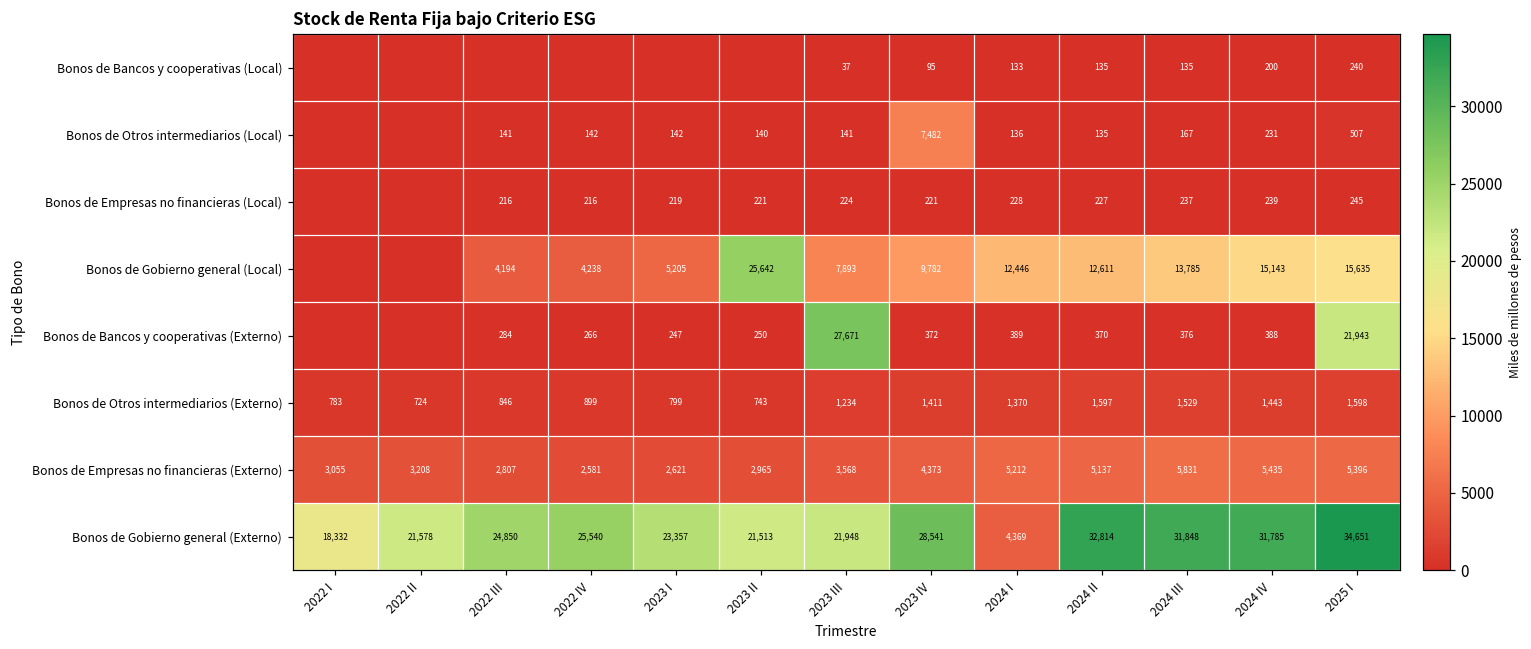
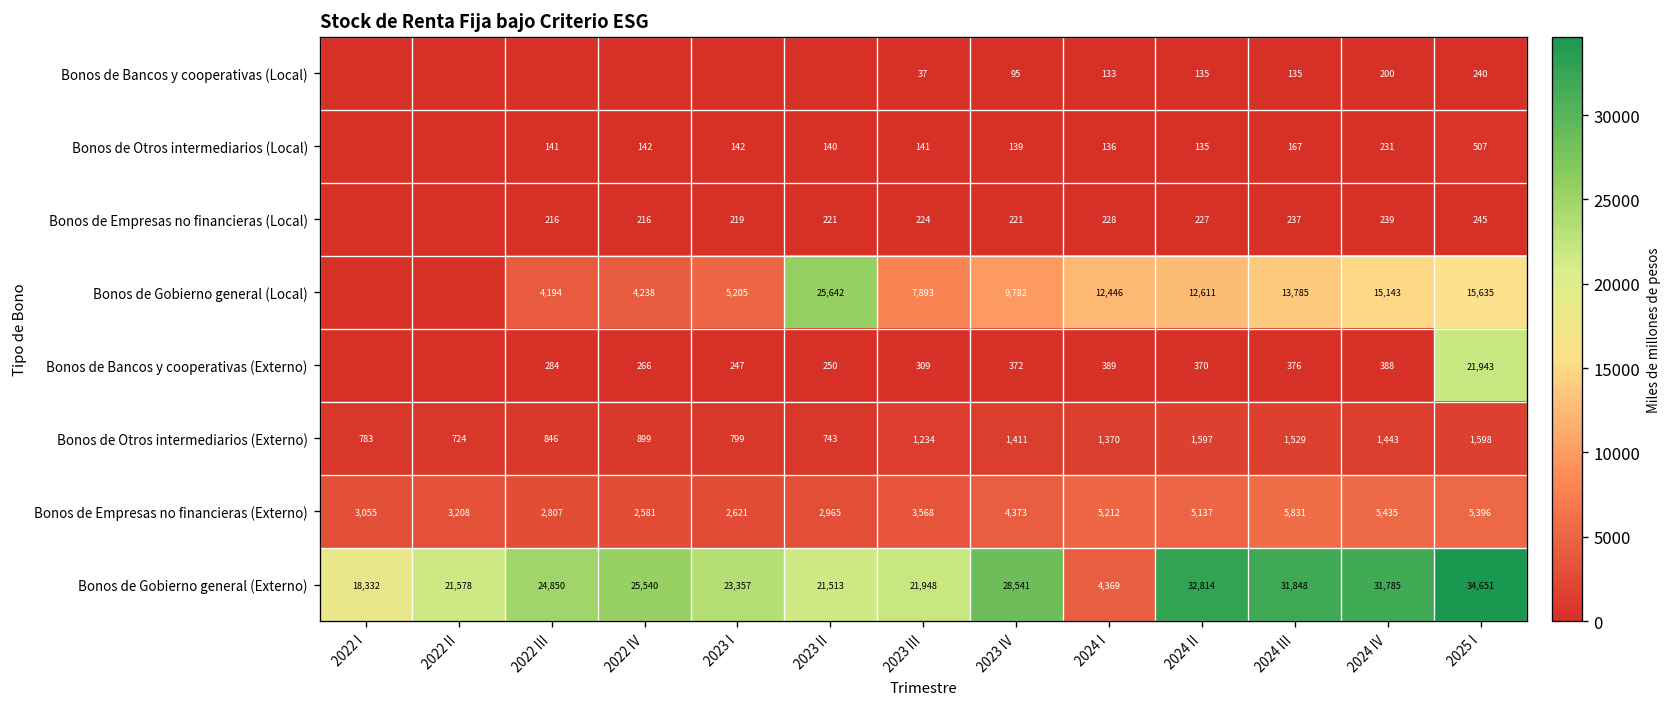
Bonos de Otros intermediarios (Local), 2023 IV: 7,482 -> 139
Bonos de Bancos y cooperativas (Externo), 2023 III: 27,671 -> 309
